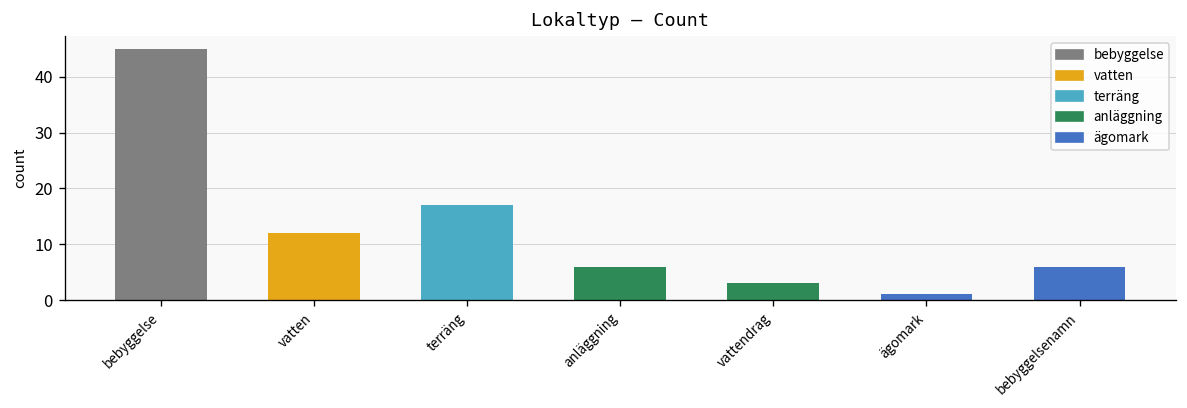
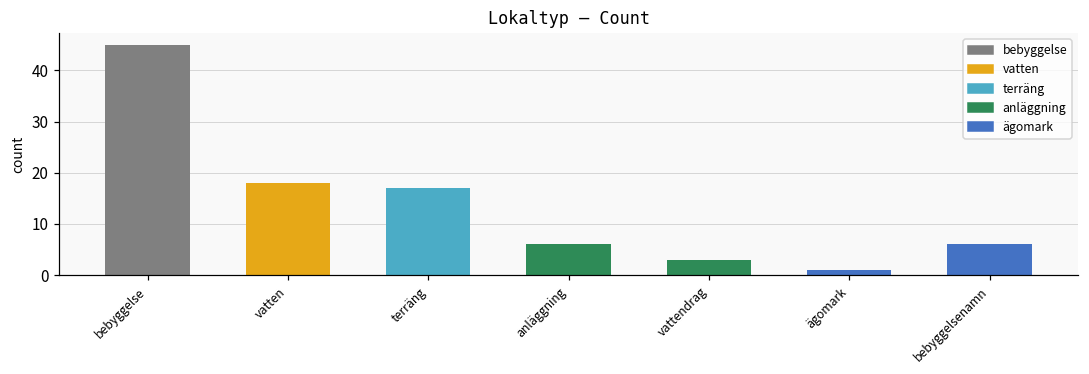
vatten: 12 -> 18
